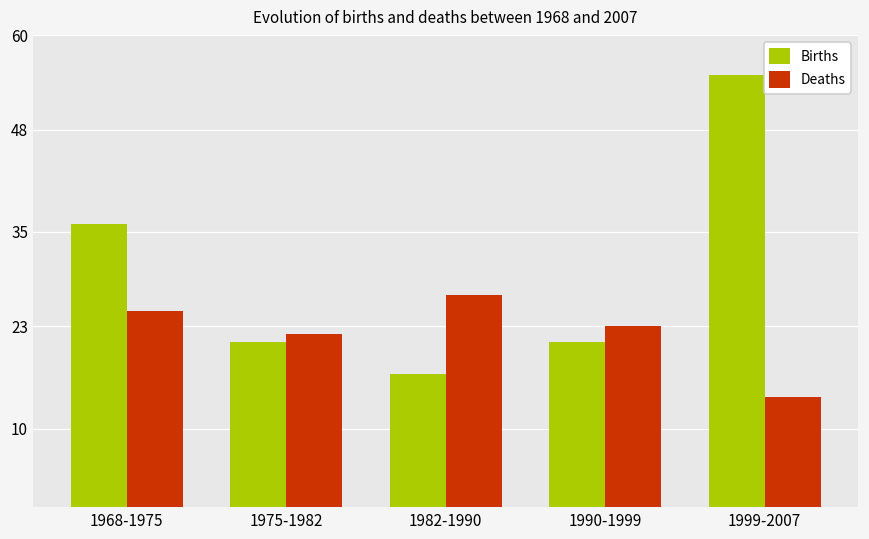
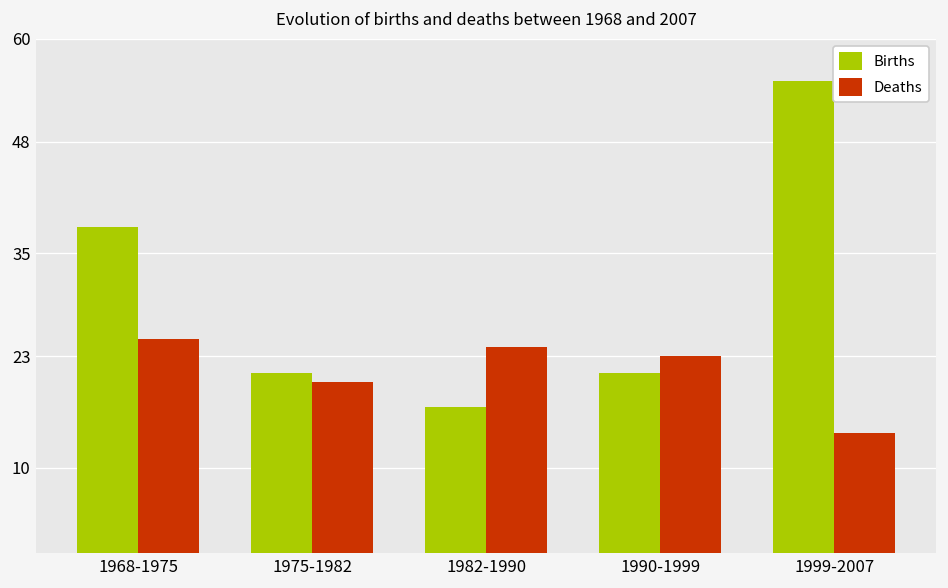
Births, 1968-1975: 36 -> 38
Deaths, 1975-1982: 22 -> 20
Deaths, 1982-1990: 27 -> 24
